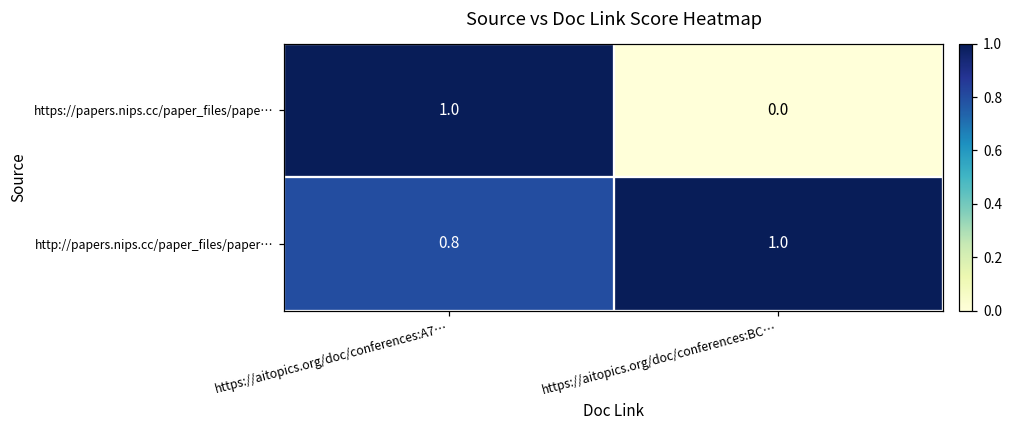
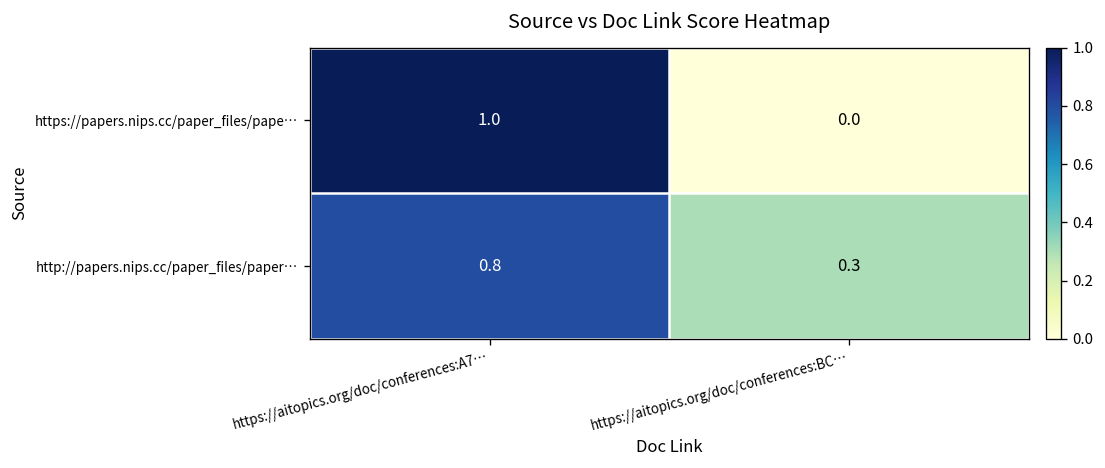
http://papers.nips.cc/paper_files/paper…, https://aitopics.org/doc/conferences:BC…: 1.0 -> 0.3
